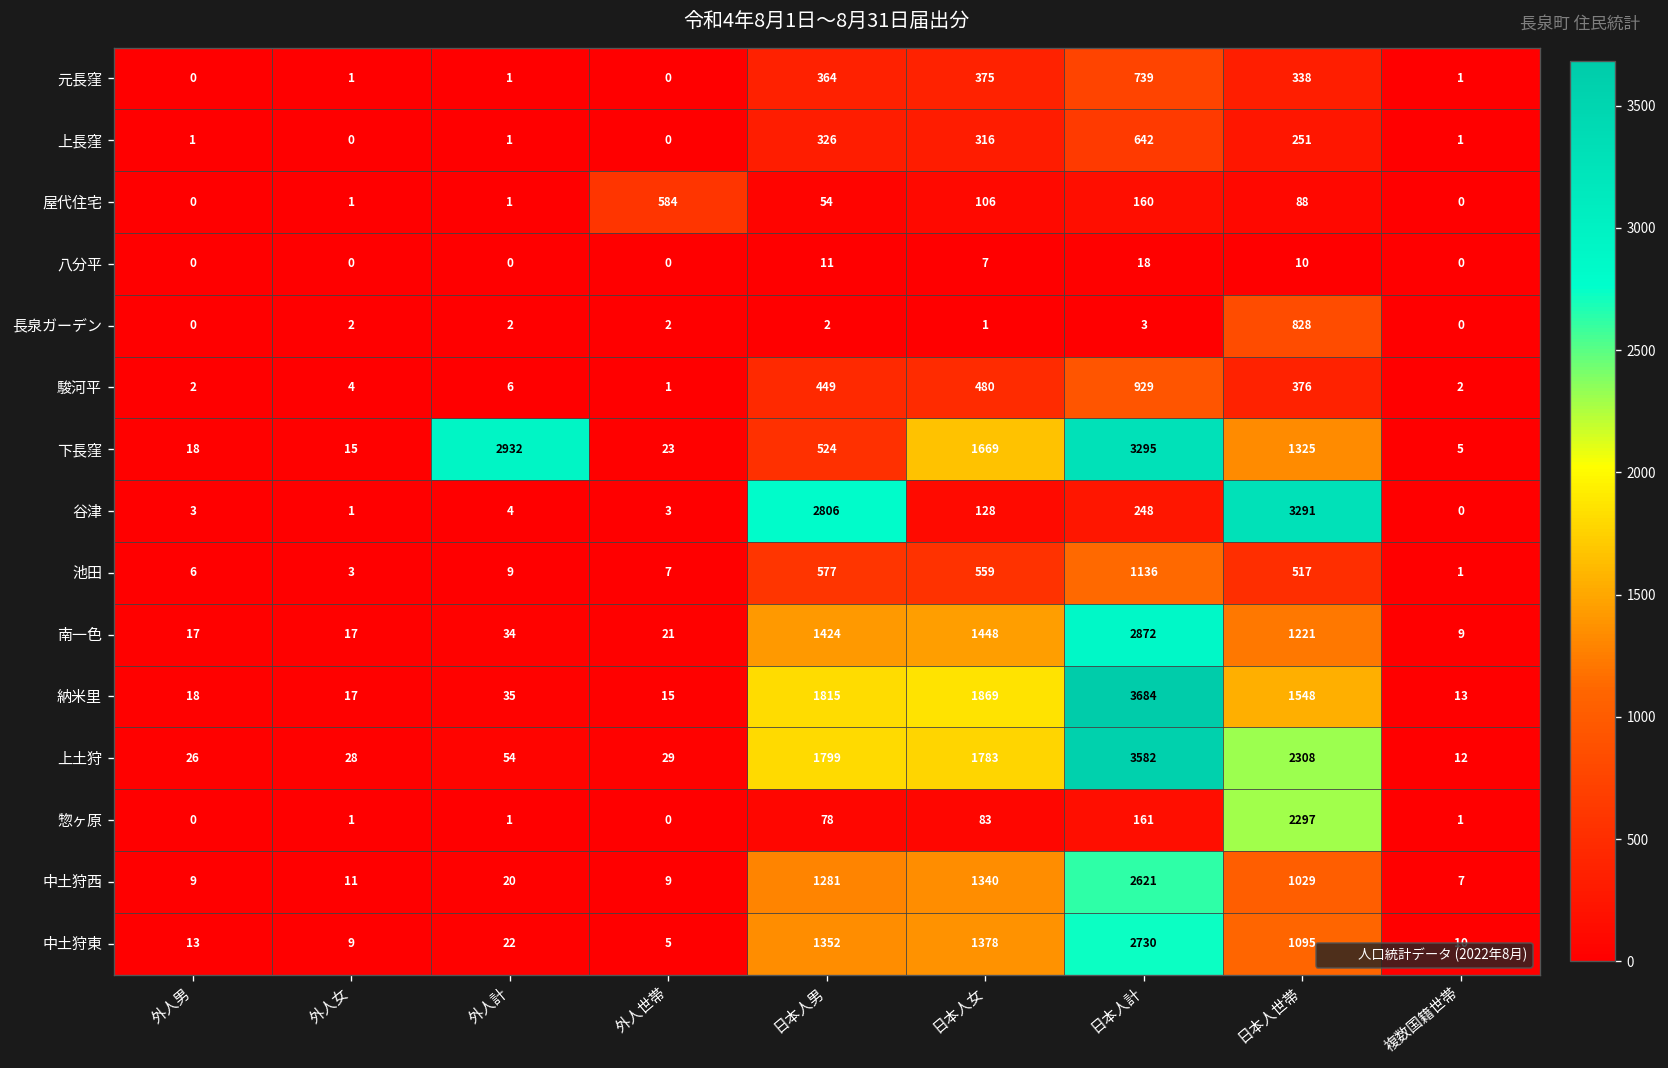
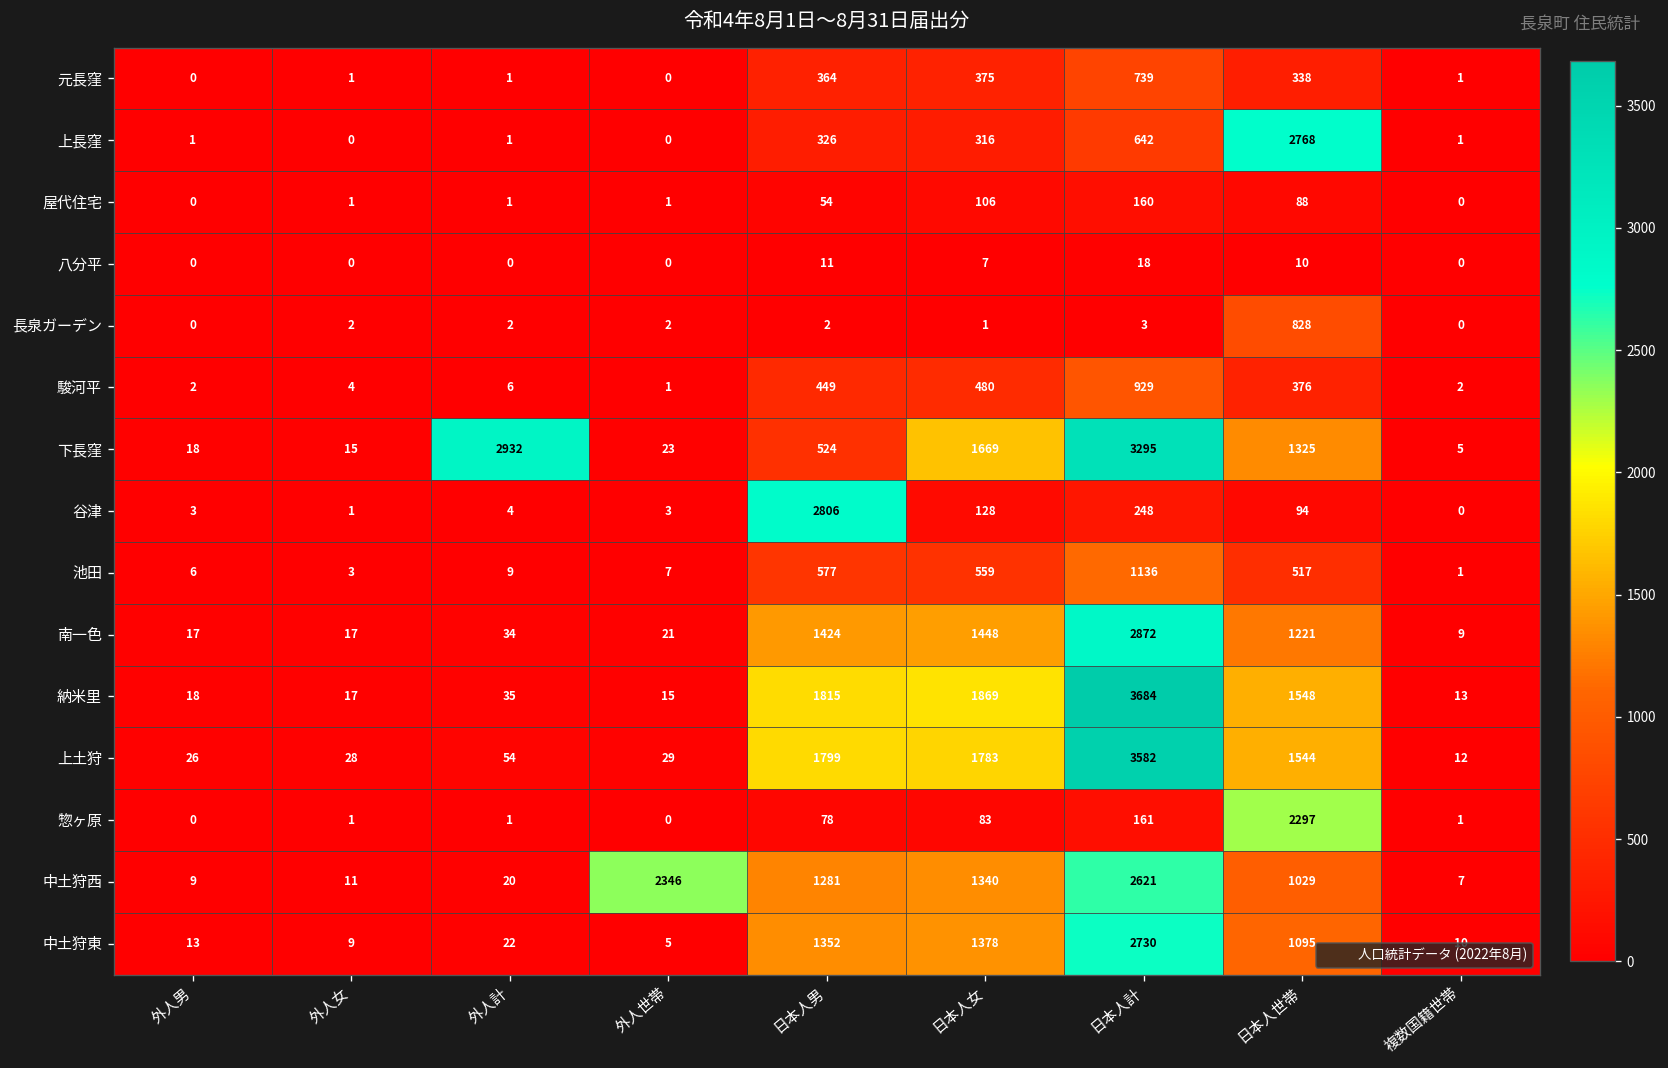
上長窪, 日本人世帯: 251 -> 2768
屋代住宅, 外人世帯: 584 -> 1
谷津, 日本人世帯: 3291 -> 94
上土狩, 日本人世帯: 2308 -> 1544
中土狩西, 外人世帯: 9 -> 2346
